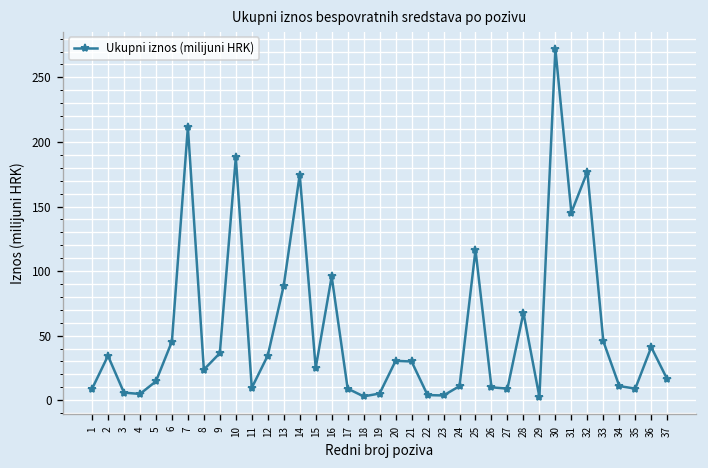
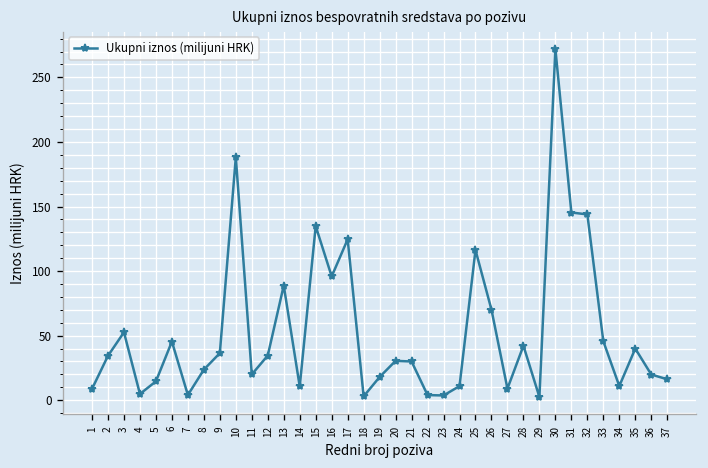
3: 6 -> 53
7: 211 -> 4
11: 10 -> 20
14: 175 -> 11
15: 25 -> 135
17: 9 -> 125
19: 5 -> 18
26: 10 -> 70
28: 68 -> 42
32: 177 -> 144
35: 9 -> 40
36: 41 -> 20
